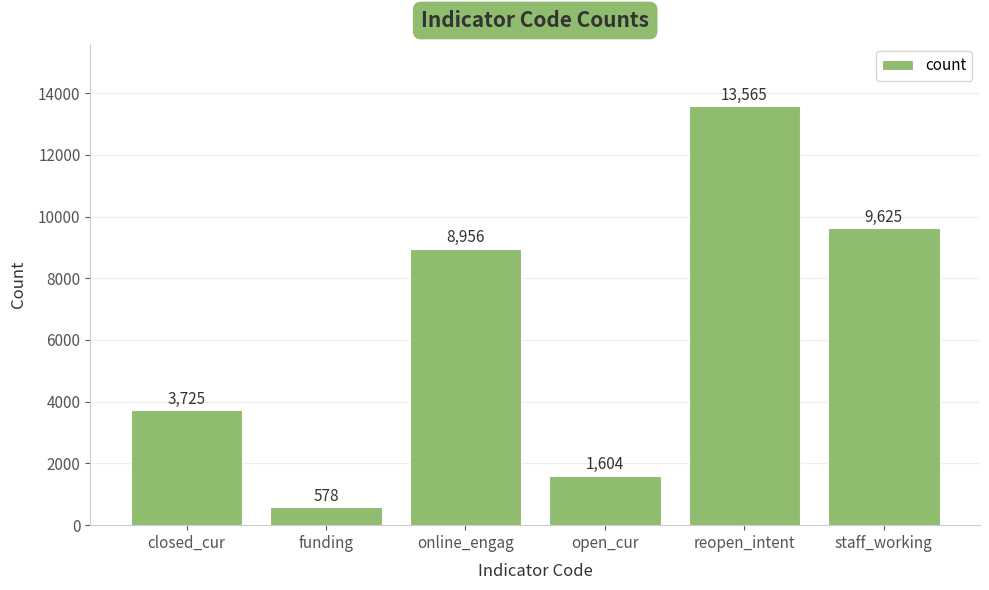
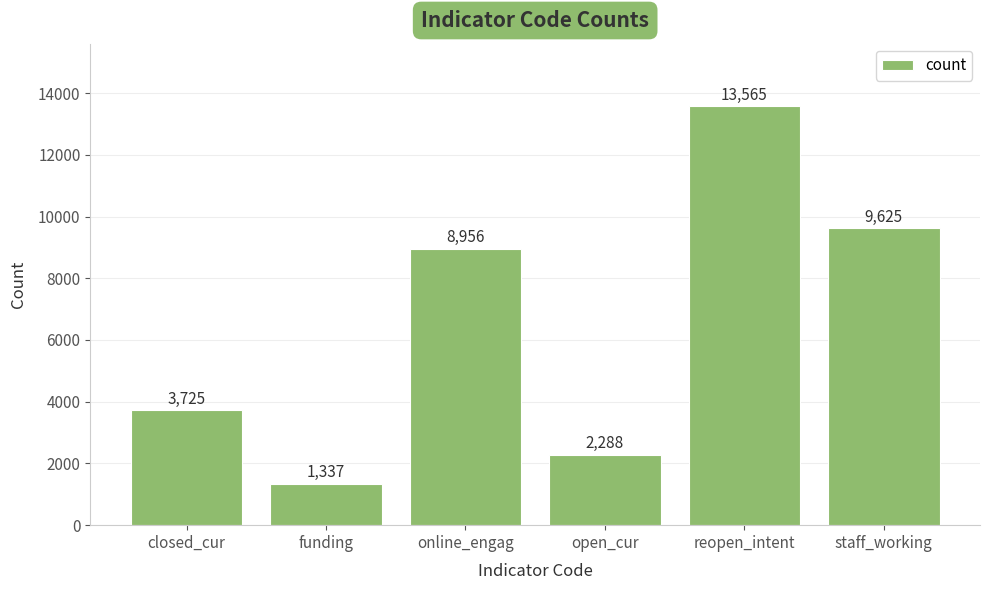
funding: 578 -> 1,337
open_cur: 1,604 -> 2,288
